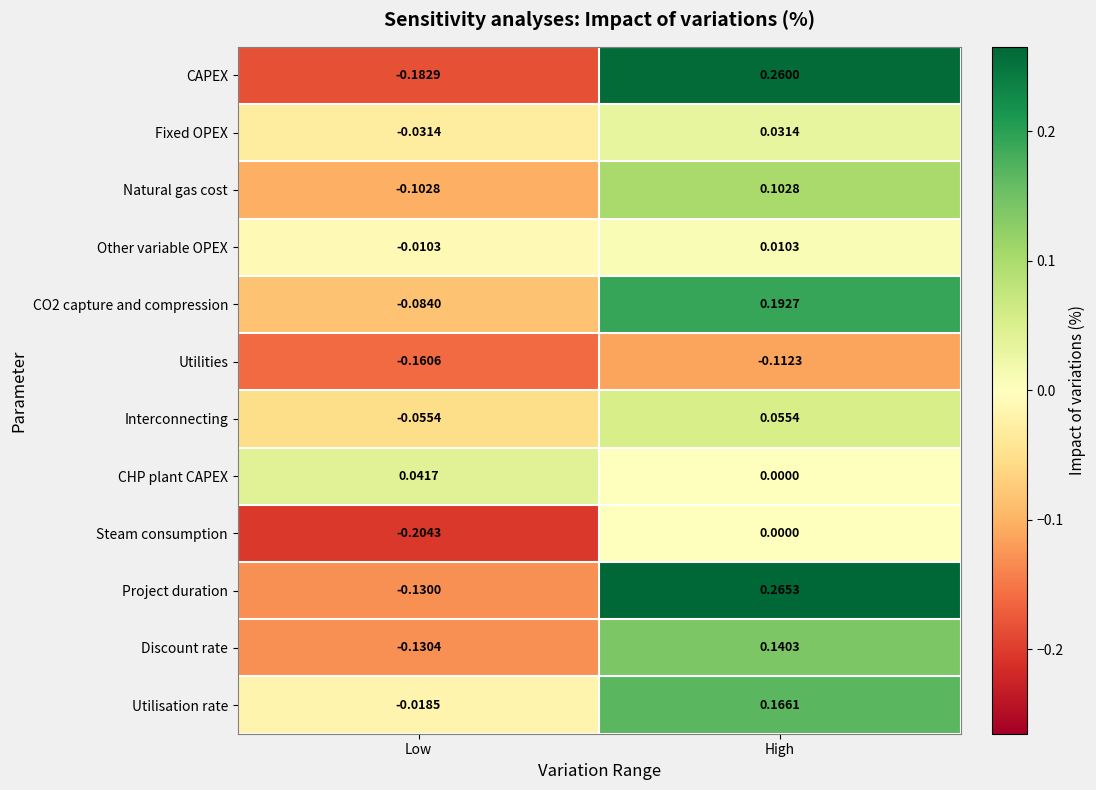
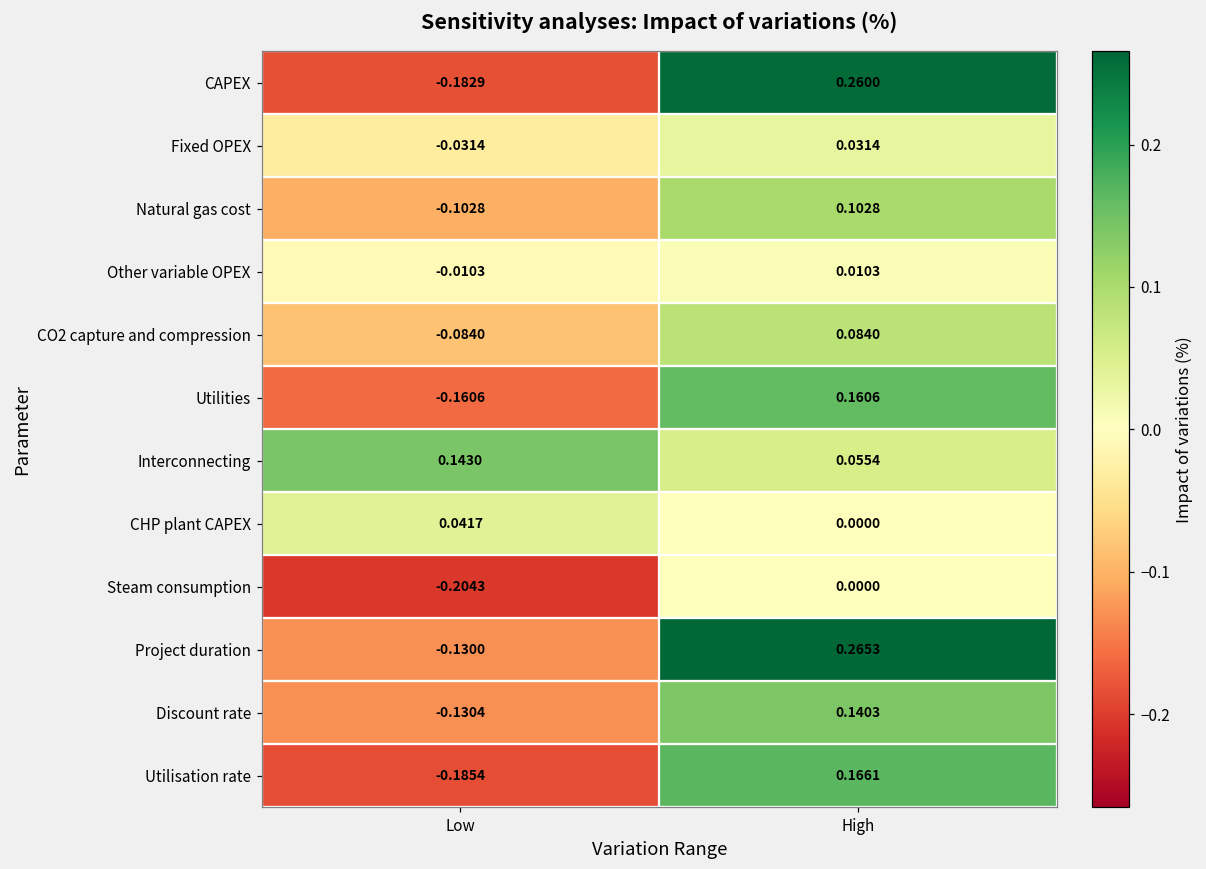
CO2 capture and compression, High: 0.1927 -> 0.0840
Utilities, High: -0.1123 -> 0.1606
Interconnecting, Low: -0.0554 -> 0.1430
Utilisation rate, Low: -0.0185 -> -0.1854
